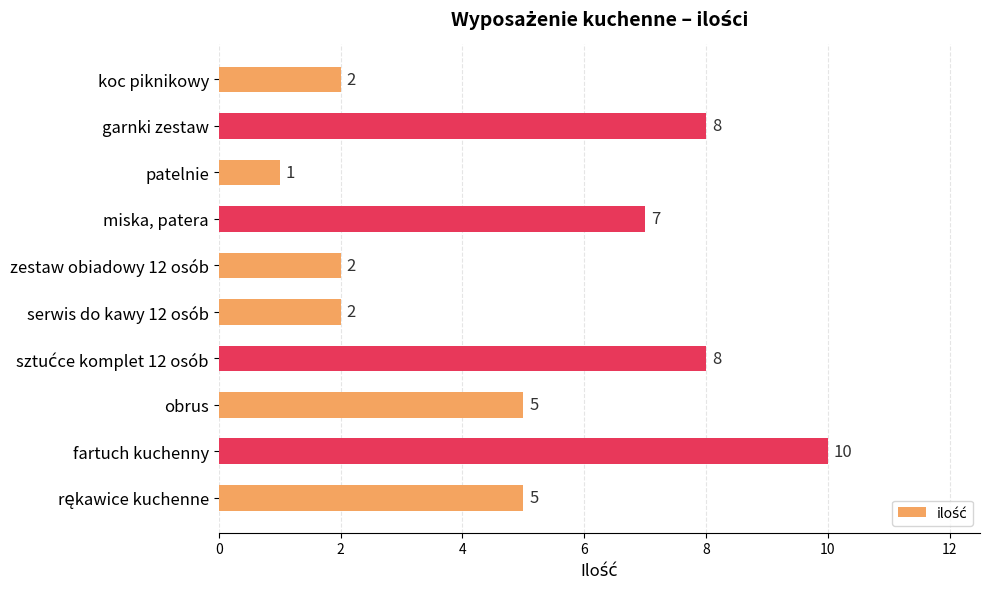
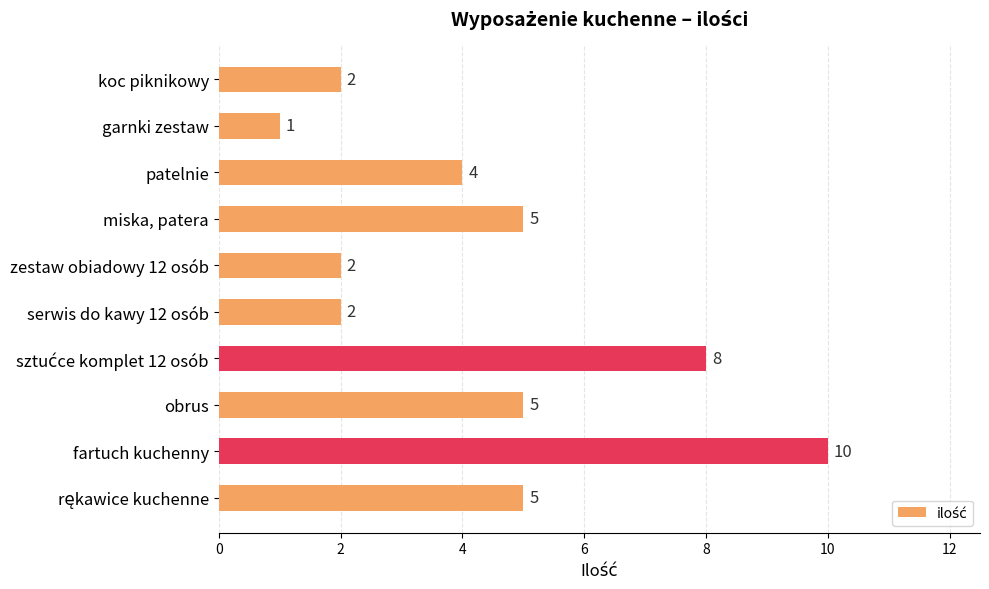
garnki zestaw: 8 -> 1
patelnie: 1 -> 4
miska, patera: 7 -> 5
